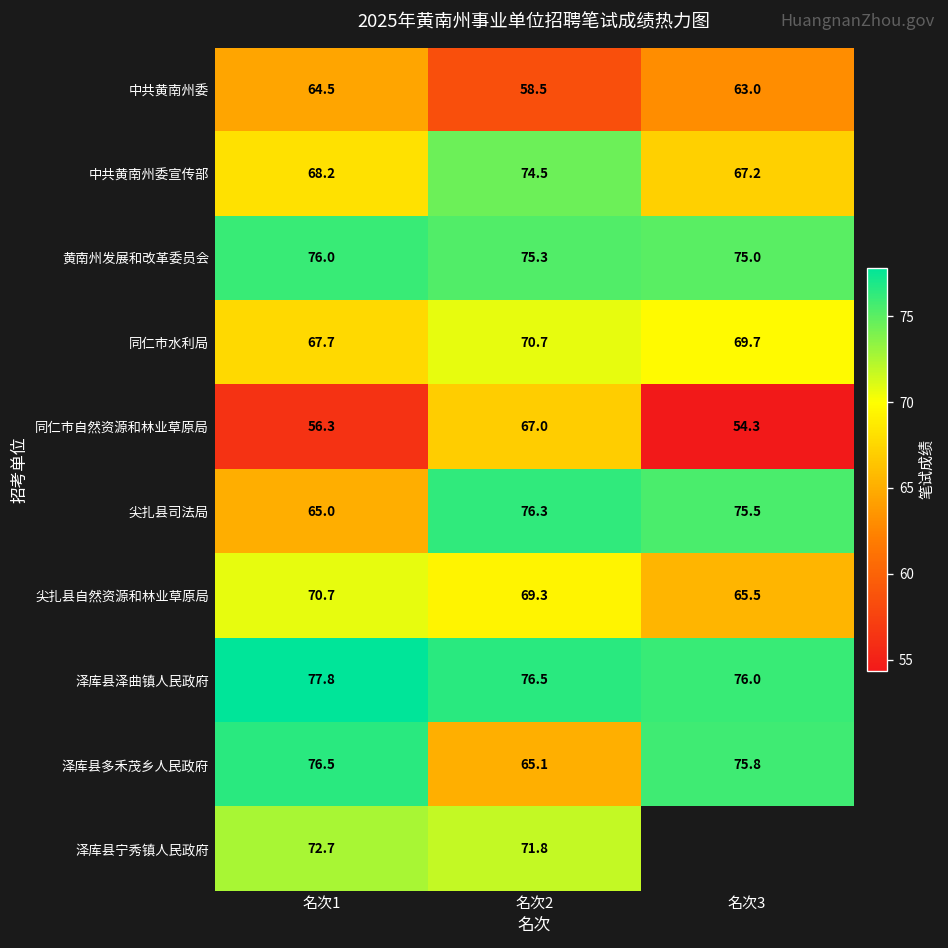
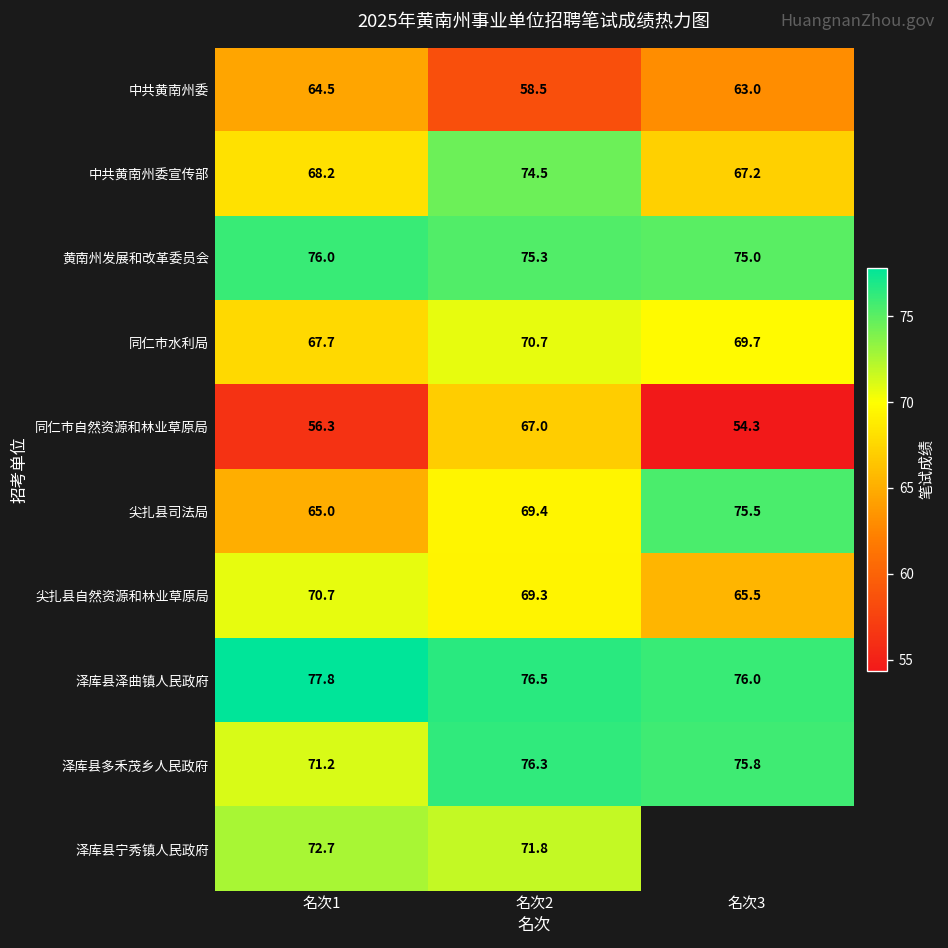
尖扎县司法局, 名次2: 76.3 -> 69.4
泽库县多禾茂乡人民政府, 名次1: 76.5 -> 71.2
泽库县多禾茂乡人民政府, 名次2: 65.1 -> 76.3
